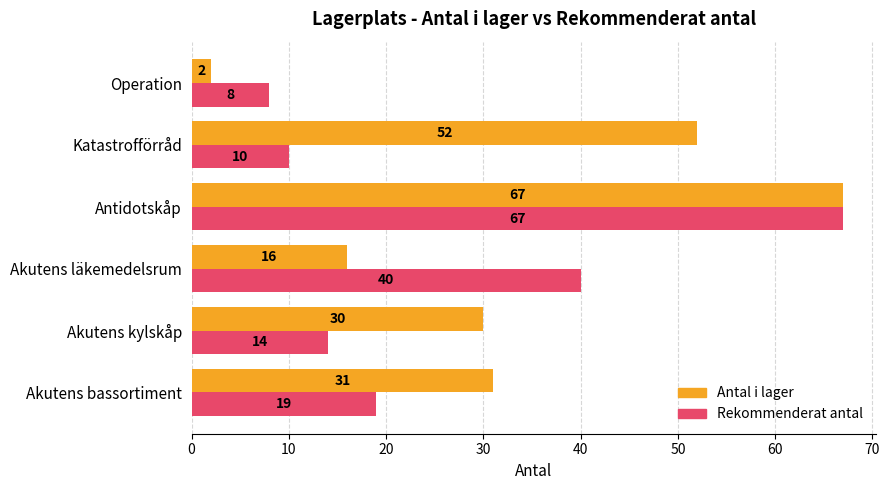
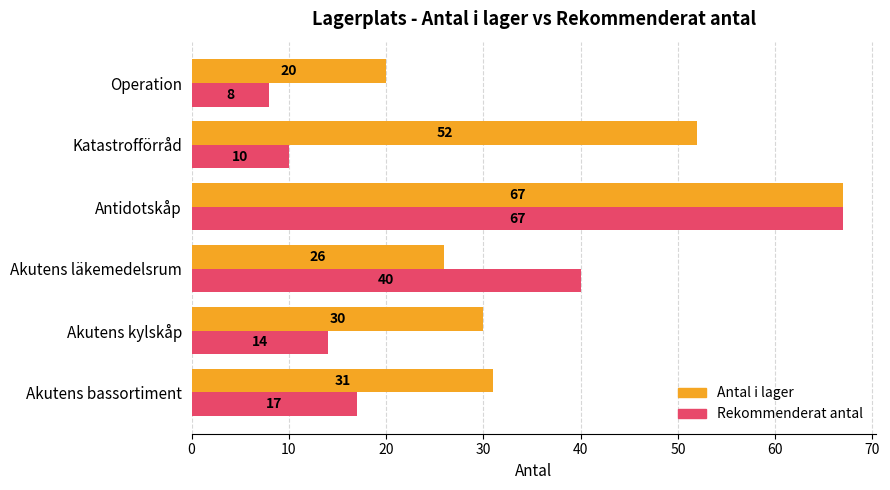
Antal i lager, Operation: 2 -> 20
Antal i lager, Akutens läkemedelsrum: 16 -> 26
Rekommenderat antal, Akutens bassortiment: 19 -> 17
